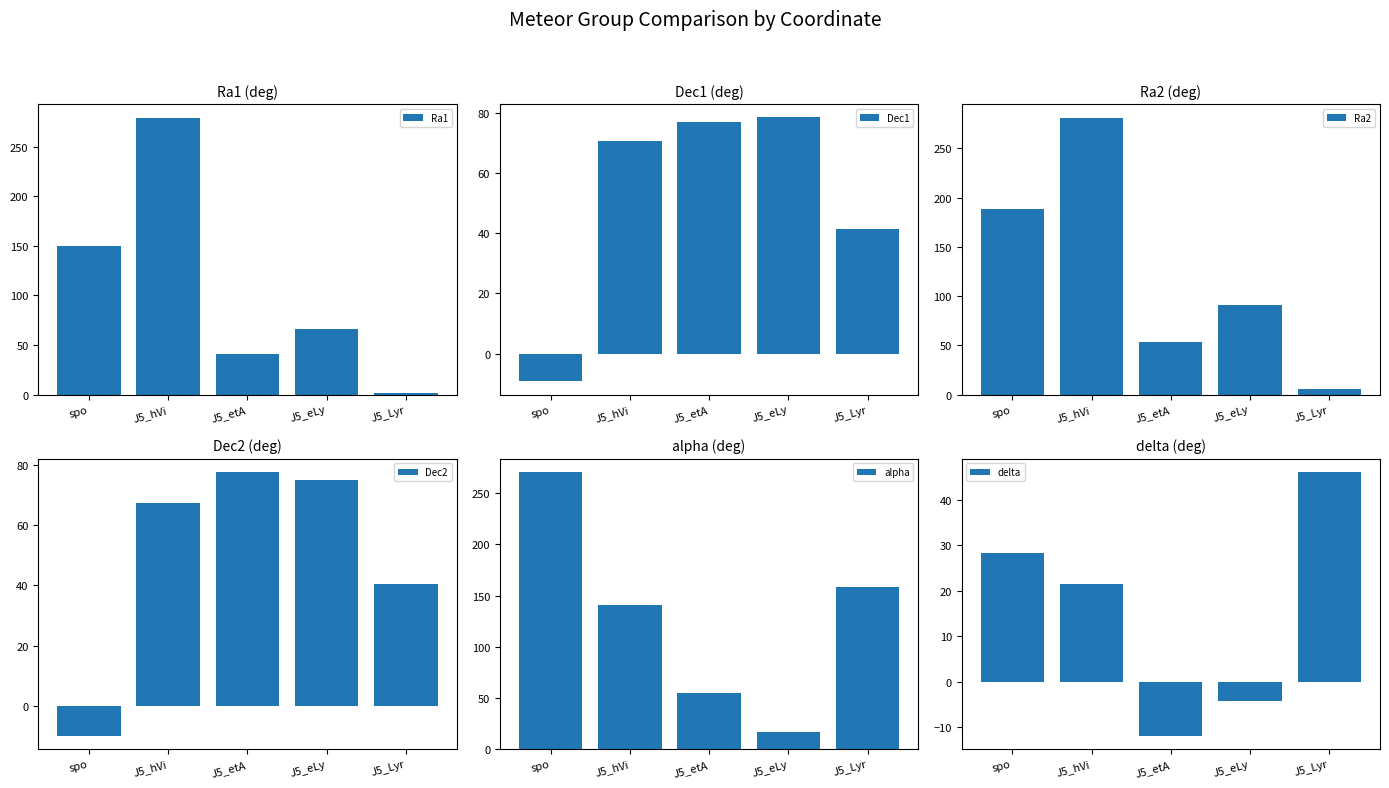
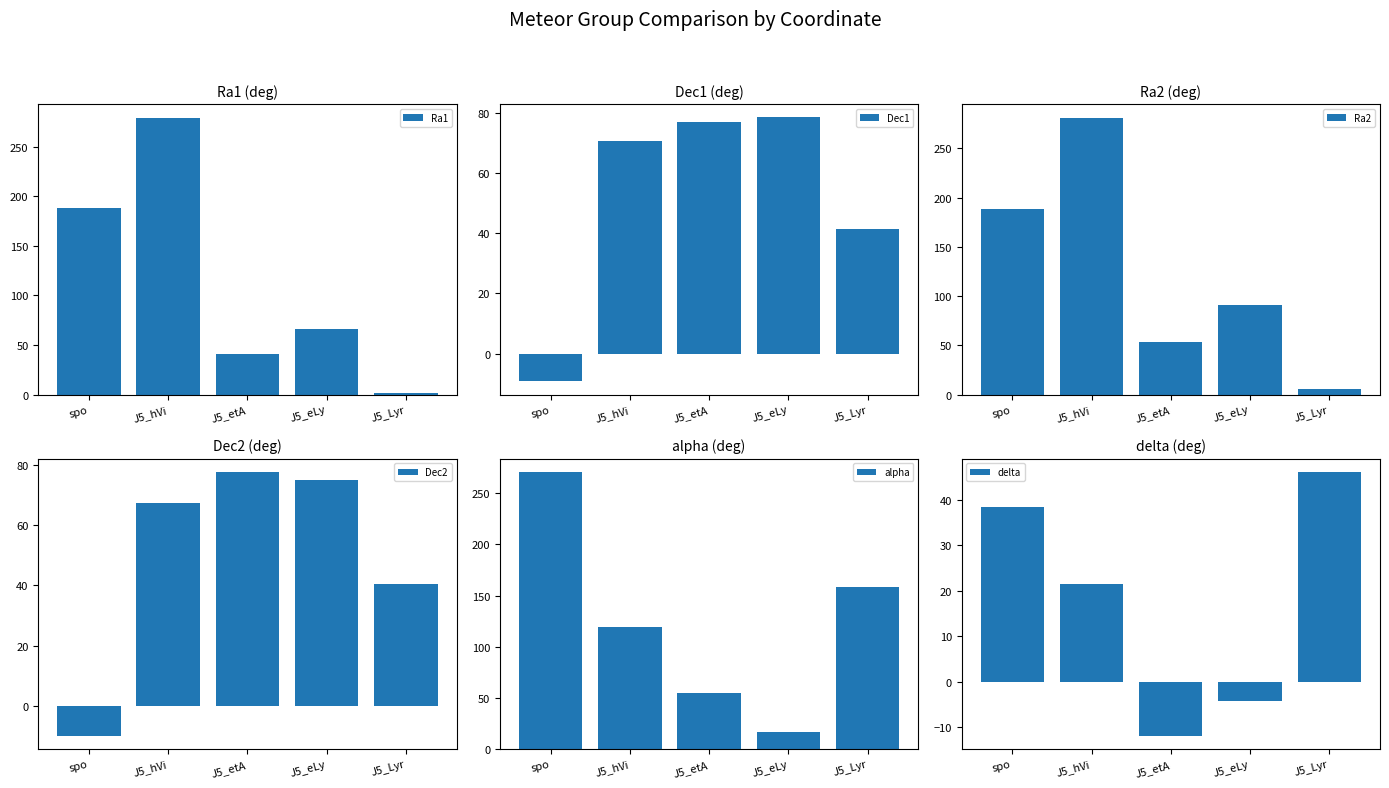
Ra1 (deg), spo: 150 -> 190
alpha (deg), J5_hVi: 141 -> 119
delta (deg), spo: 28 -> 38
